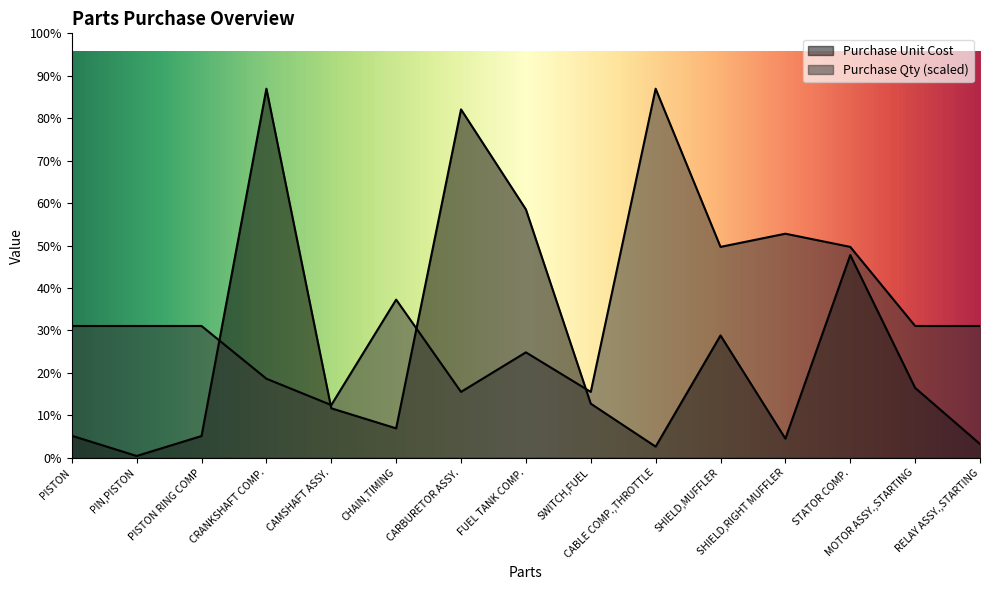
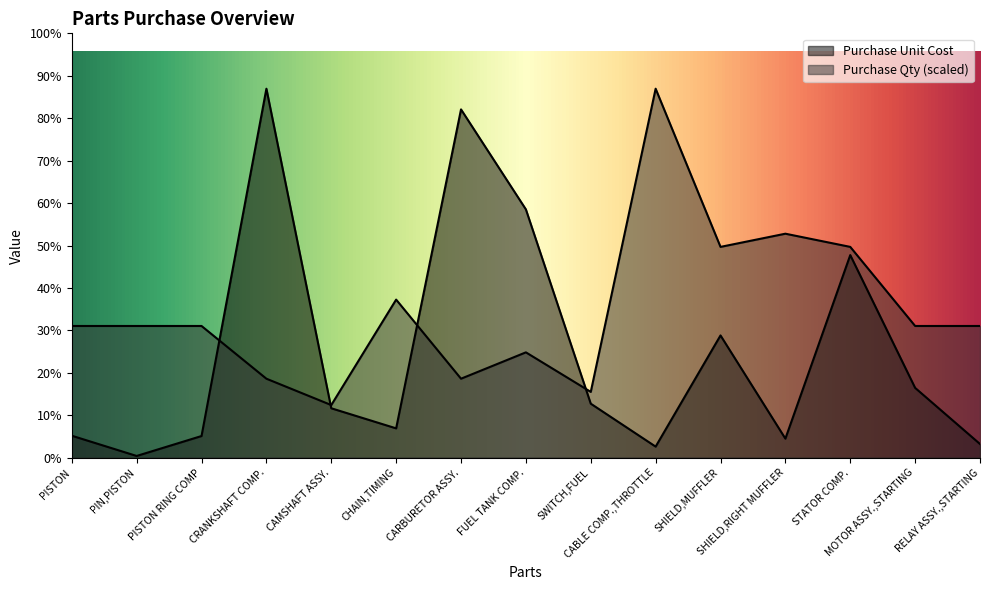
Purchase Qty (scaled), CARBURETOR ASSY.: 16% -> 19%
